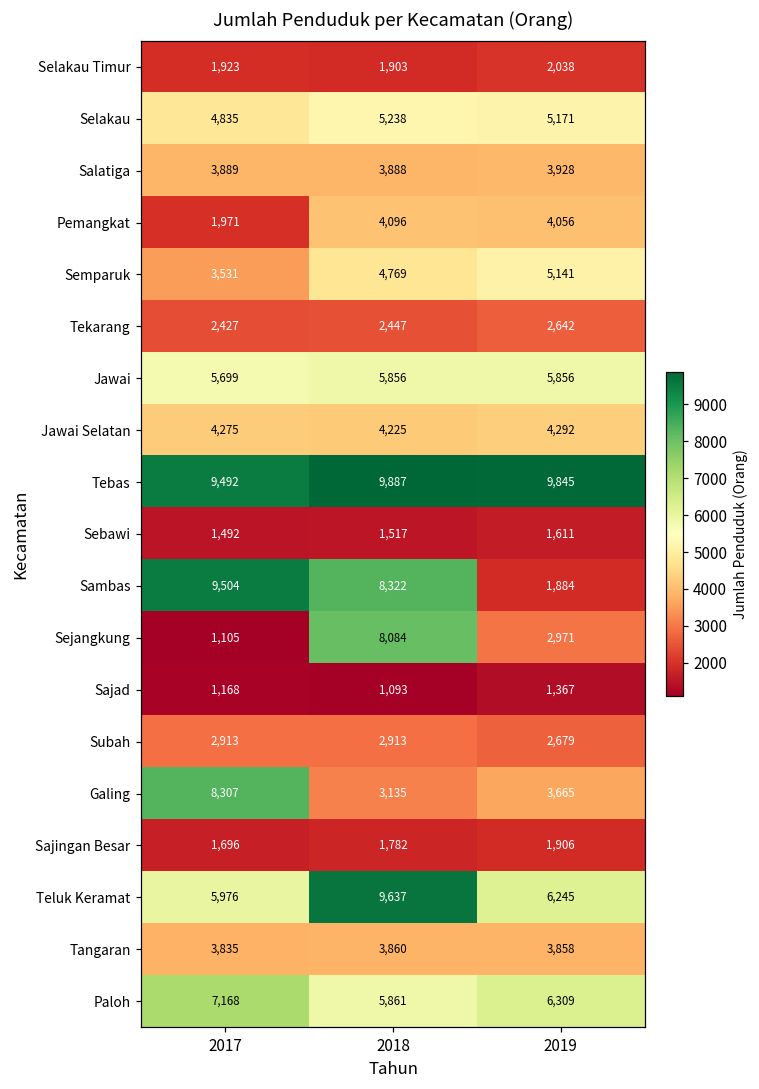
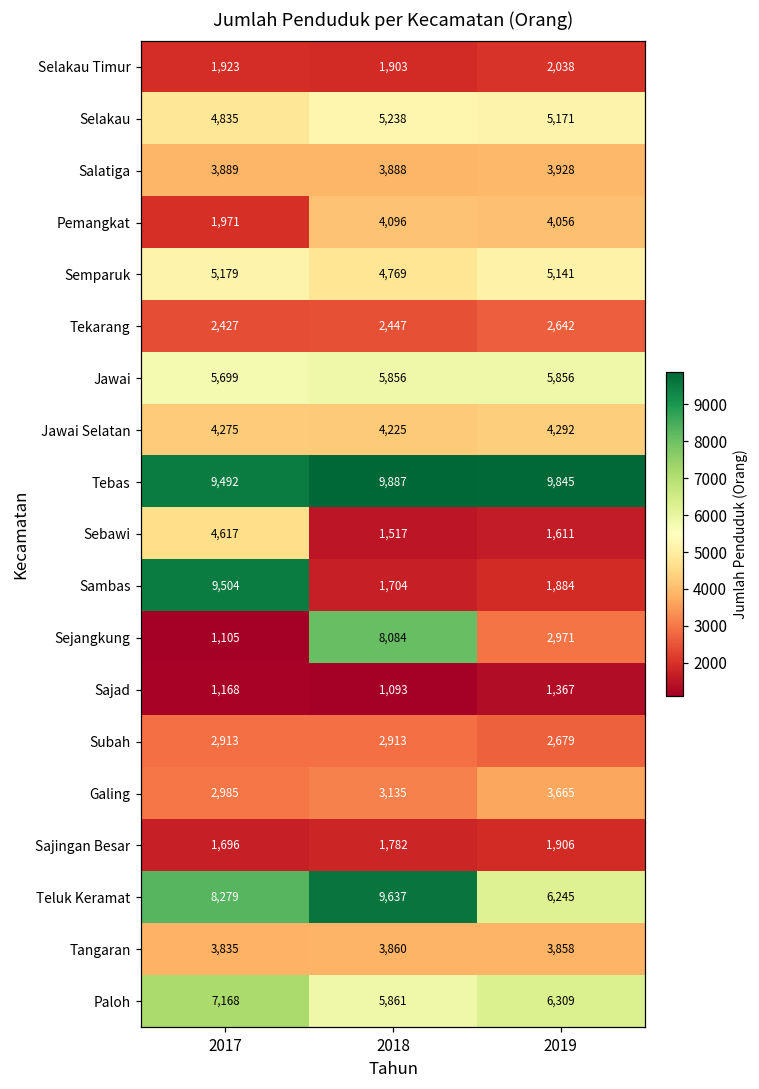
Semparuk, 2017: 3,531 -> 5,179
Sebawi, 2017: 1,492 -> 4,617
Sambas, 2018: 8,322 -> 1,704
Galing, 2017: 8,307 -> 2,985
Teluk Keramat, 2017: 5,976 -> 8,279
